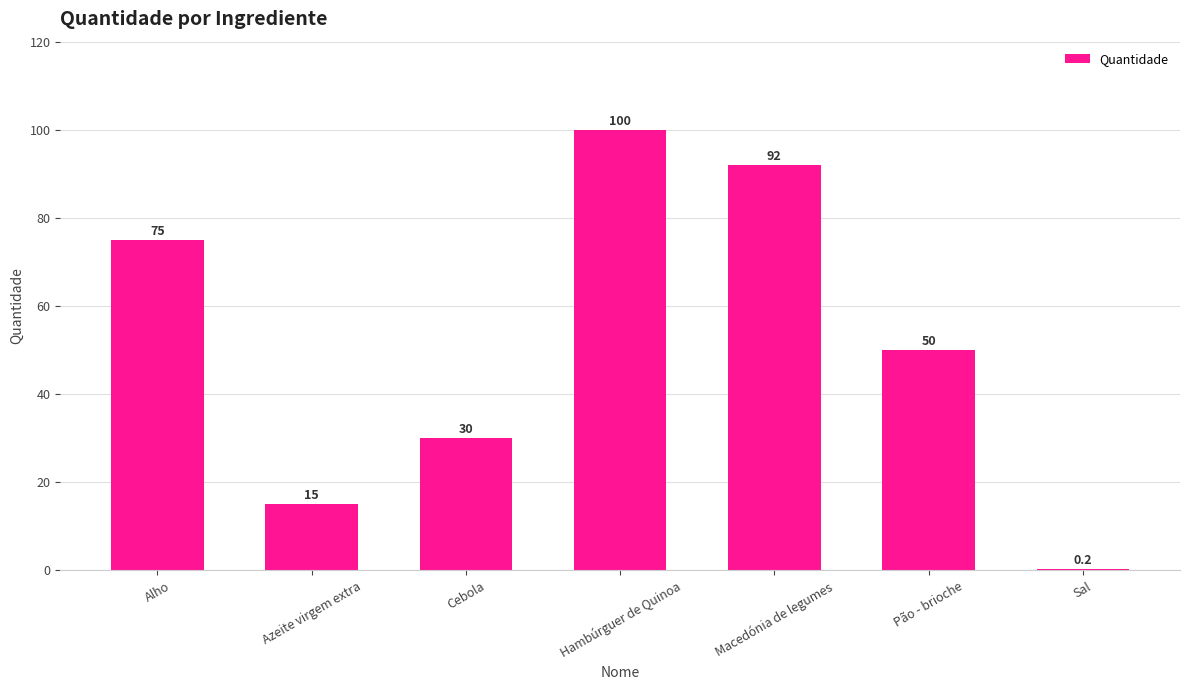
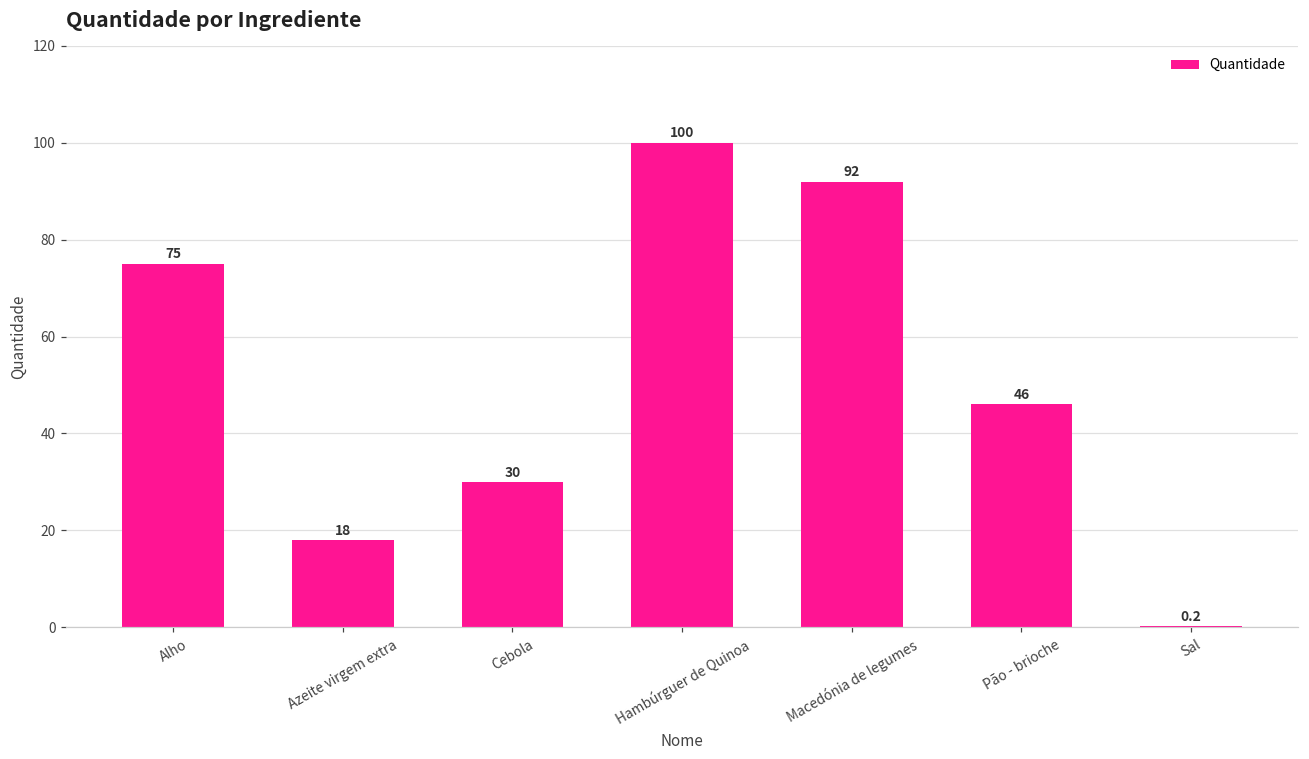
Azeite virgem extra: 15 -> 18
Pão - brioche: 50 -> 46
